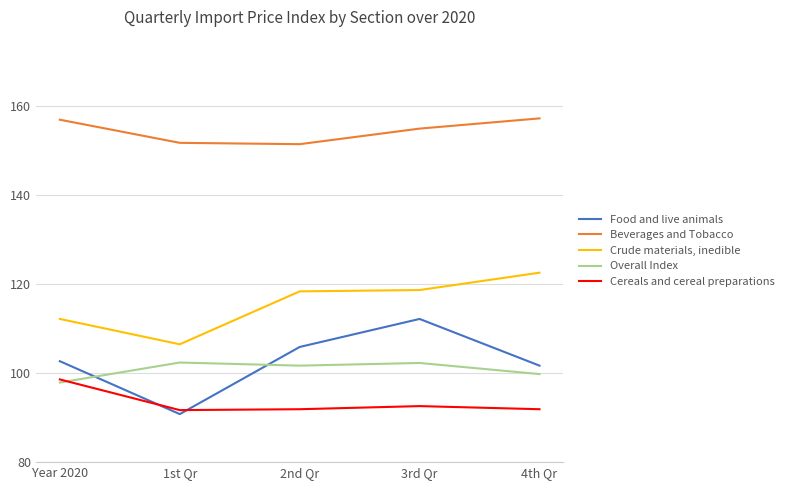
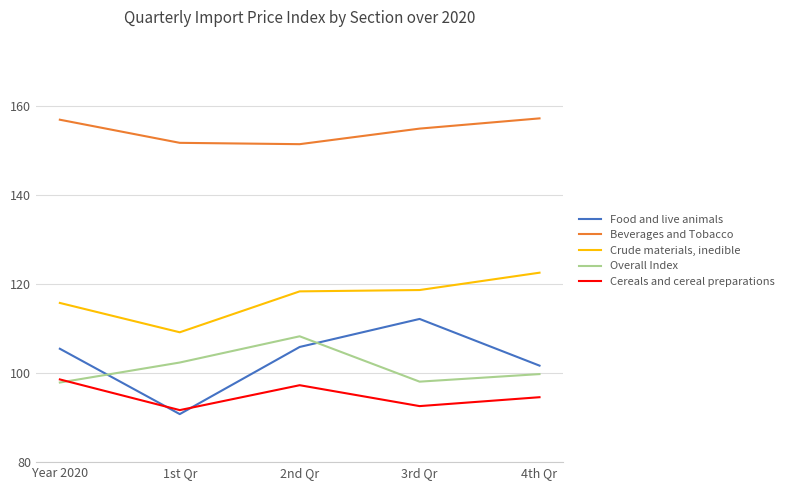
Food and live animals, Year 2020: 103 -> 106
Crude materials, inedible, Year 2020: 112 -> 116
Crude materials, inedible, 1st Qr: 107 -> 109
Overall Index, 2nd Qr: 102 -> 108
Cereals and cereal preparations, 2nd Qr: 92 -> 97
Overall Index, 3rd Qr: 102 -> 98
Cereals and cereal preparations, 4th Qr: 92 -> 95
